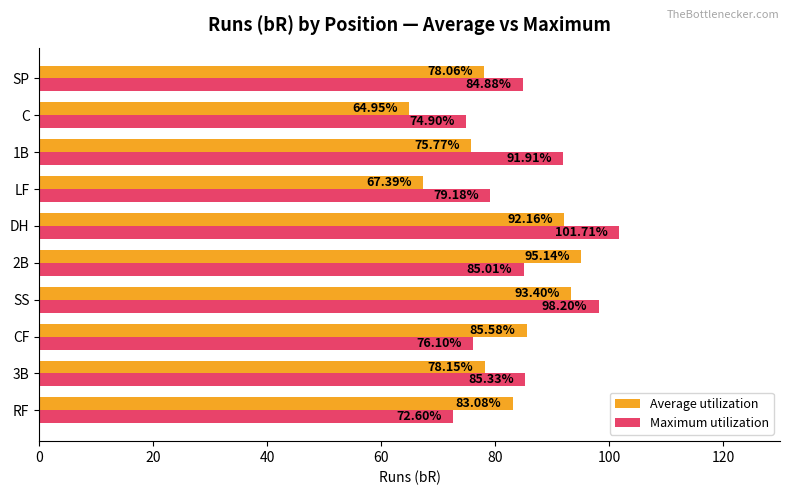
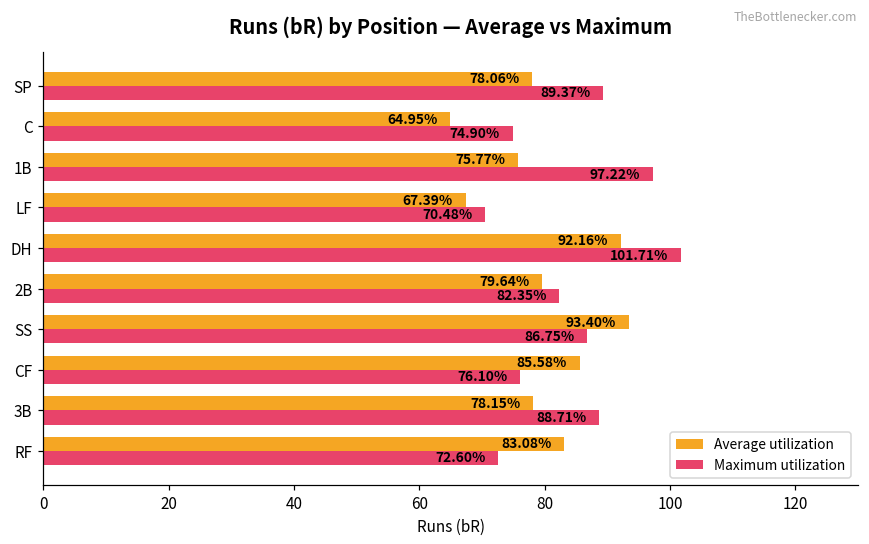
Maximum utilization, SP: 84.88% -> 89.37%
Maximum utilization, 1B: 91.91% -> 97.22%
Maximum utilization, LF: 79.18% -> 70.48%
Average utilization, 2B: 95.14% -> 79.64%
Maximum utilization, 2B: 85.01% -> 82.35%
Maximum utilization, SS: 98.20% -> 86.75%
Maximum utilization, 3B: 85.33% -> 88.71%
